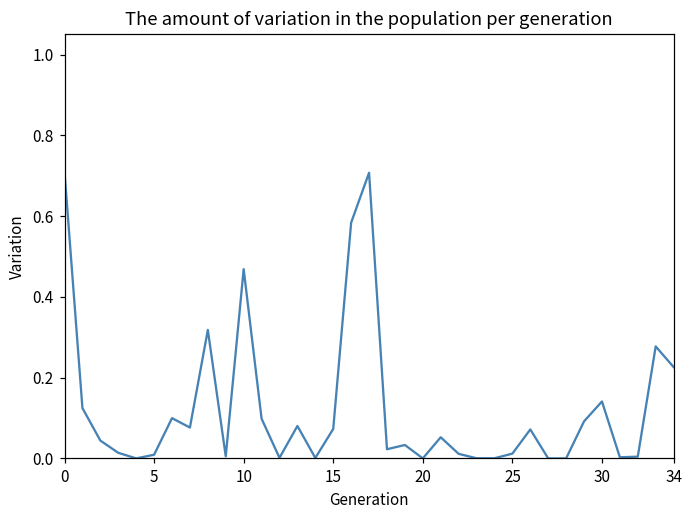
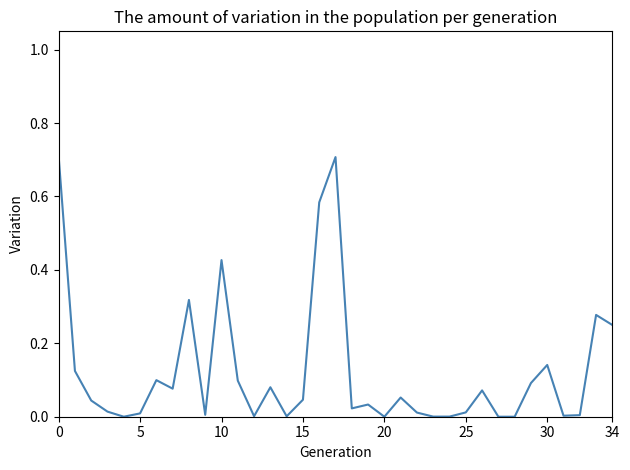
10: 0.47 -> 0.43
15: 0.07 -> 0.05
34: 0.23 -> 0.25
